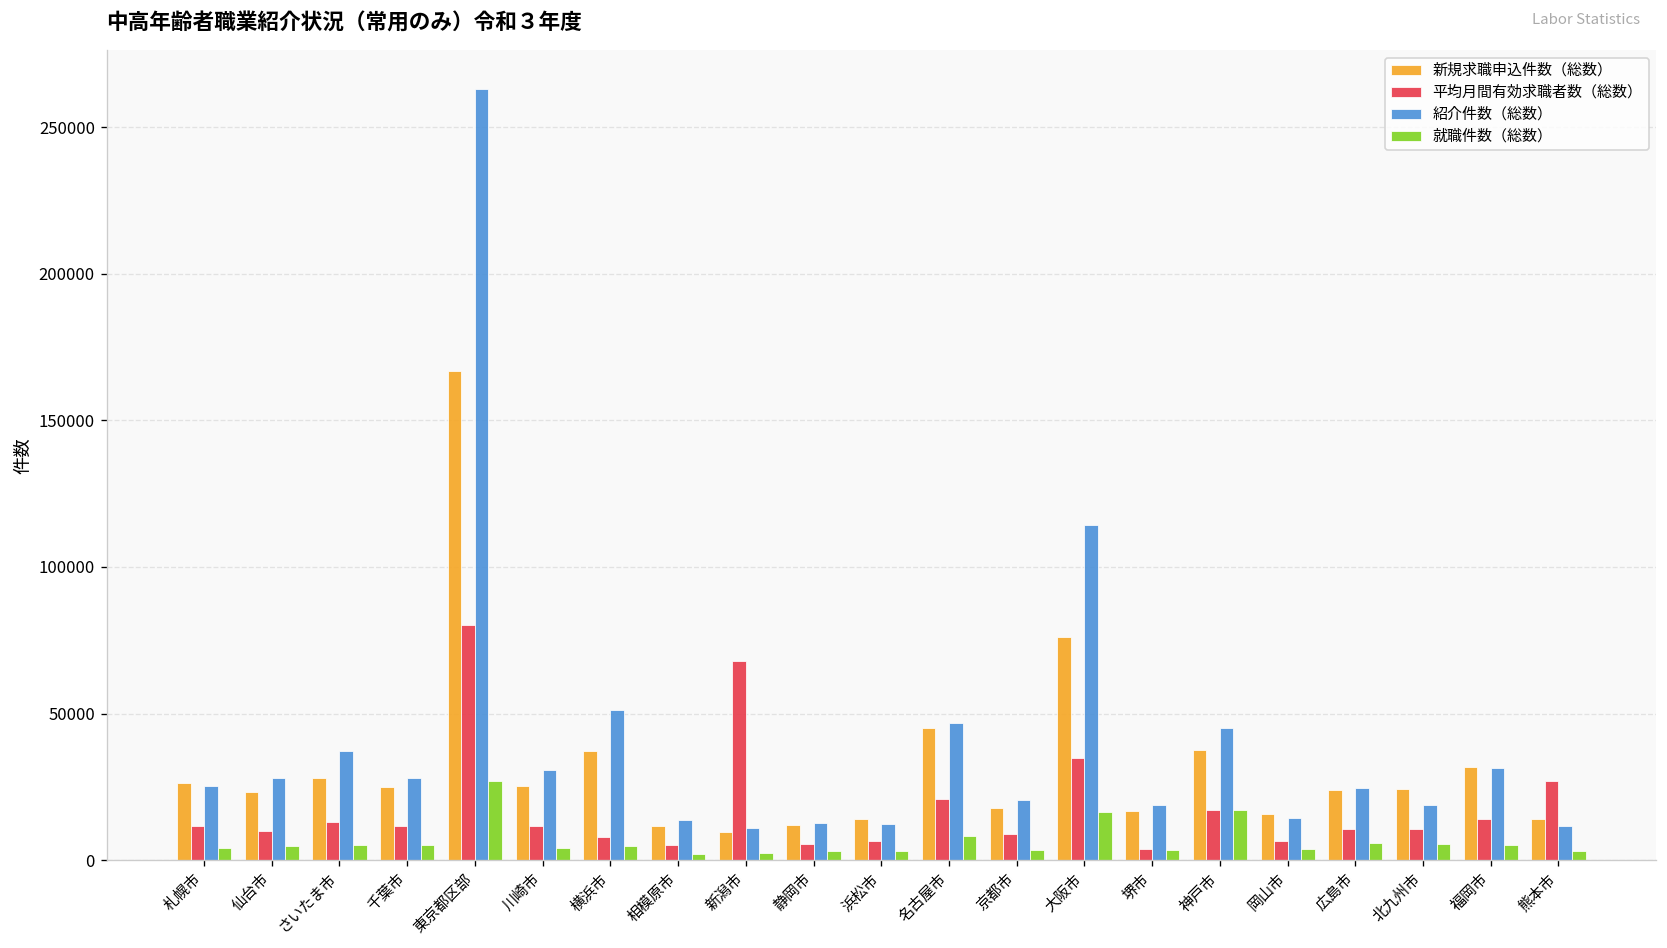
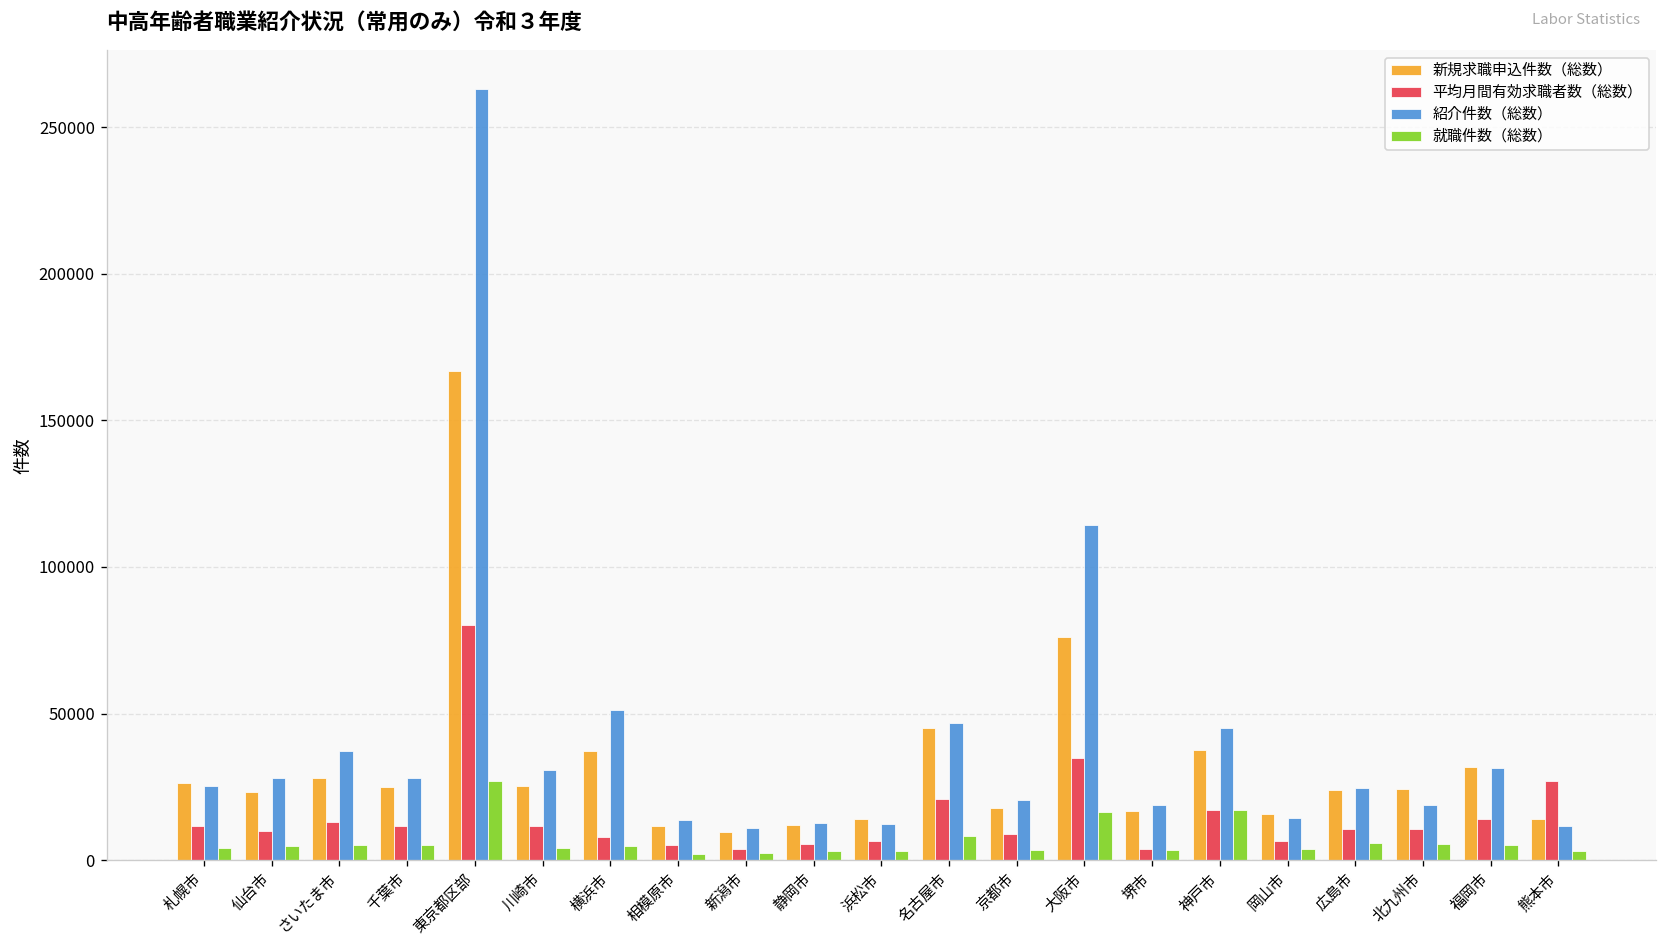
平均月間有効求職者数（総数）, 新潟市: 68000 -> 4000
